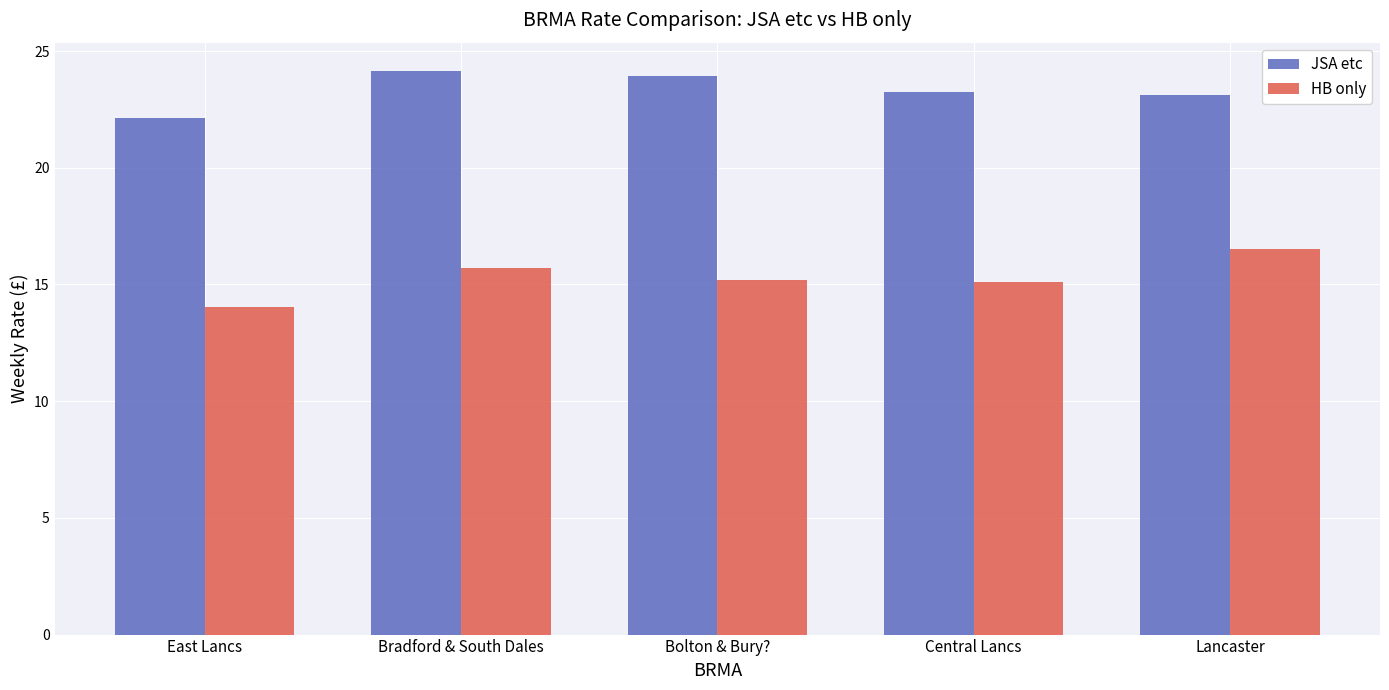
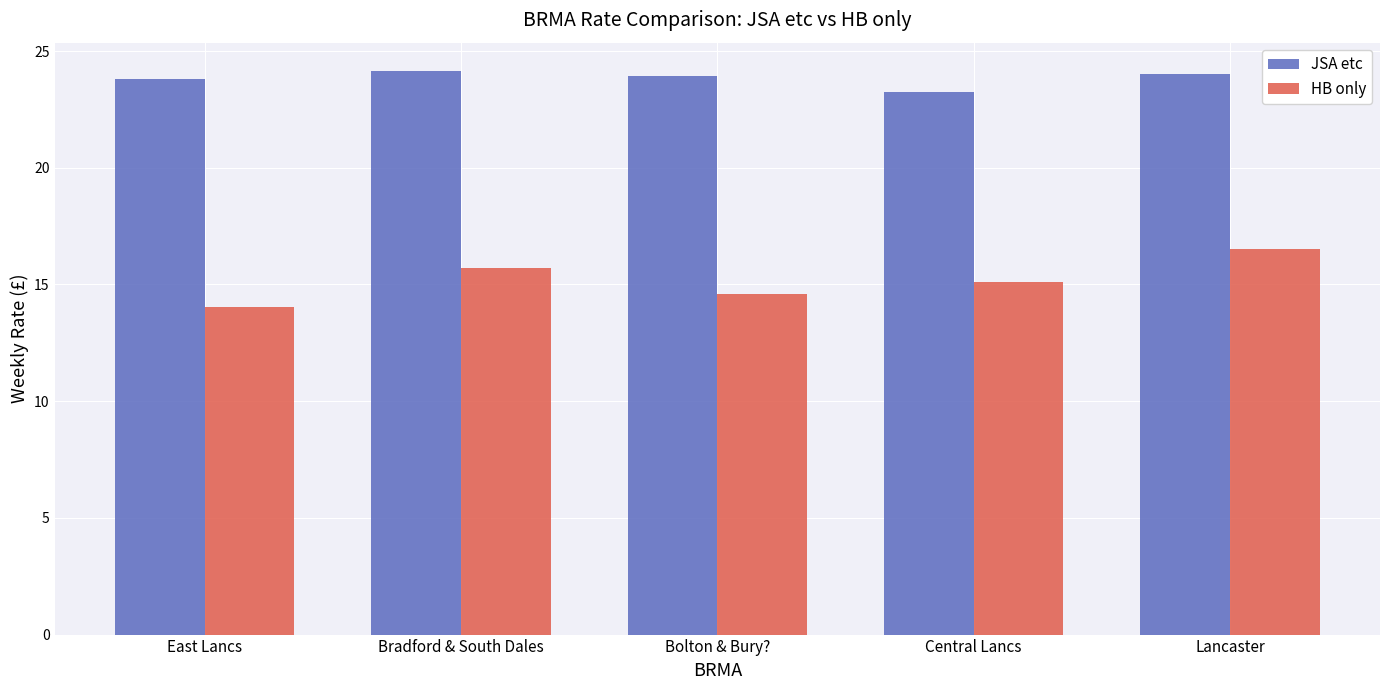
JSA etc, East Lancs: 22.1 -> 23.8
HB only, Bolton & Bury?: 15.2 -> 14.6
JSA etc, Lancaster: 23.1 -> 24.0
